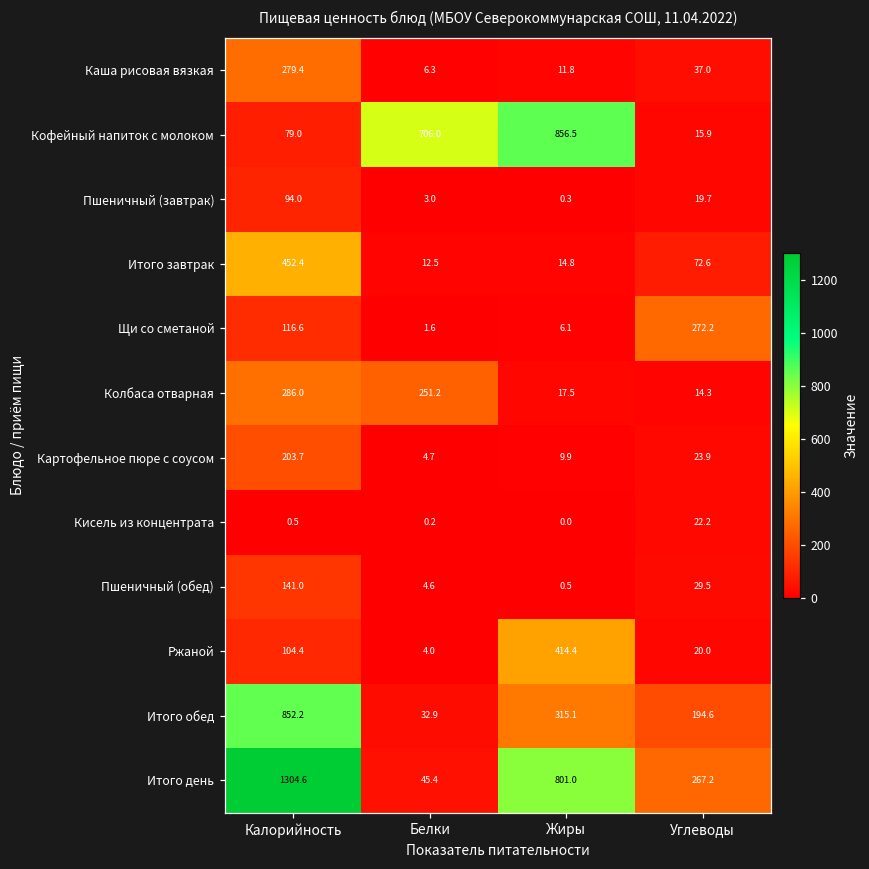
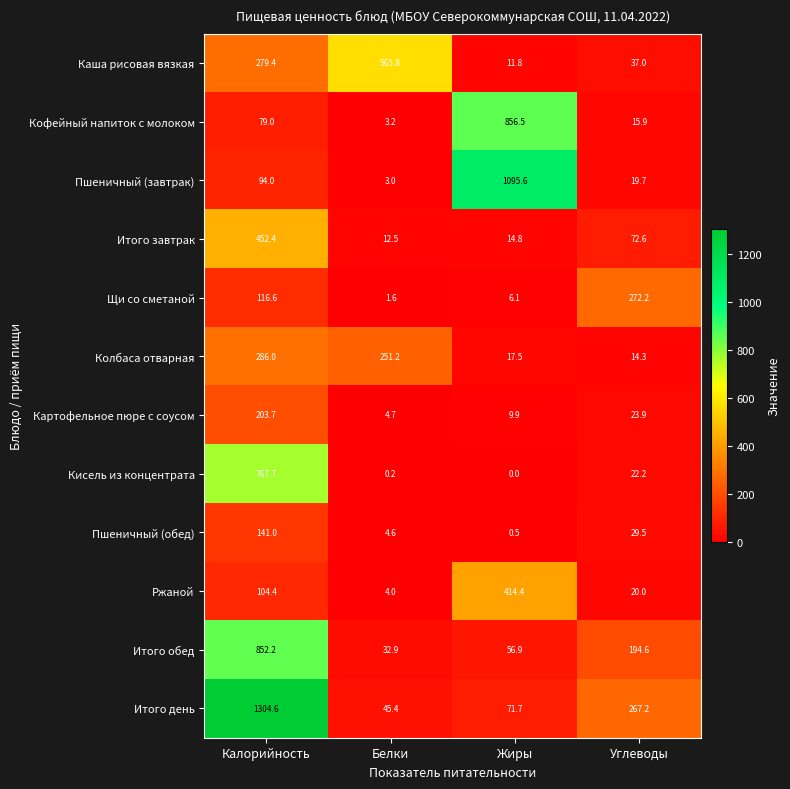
Каша рисовая вязкая, Белки: 6.3 -> 565.8
Кофейный напиток с молоком, Белки: 706.0 -> 3.2
Пшеничный (завтрак), Жиры: 0.3 -> 1095.6
Кисель из концентрата, Калорийность: 0.5 -> 767.7
Итого обед, Жиры: 315.1 -> 56.9
Итого день, Жиры: 801.0 -> 71.7
